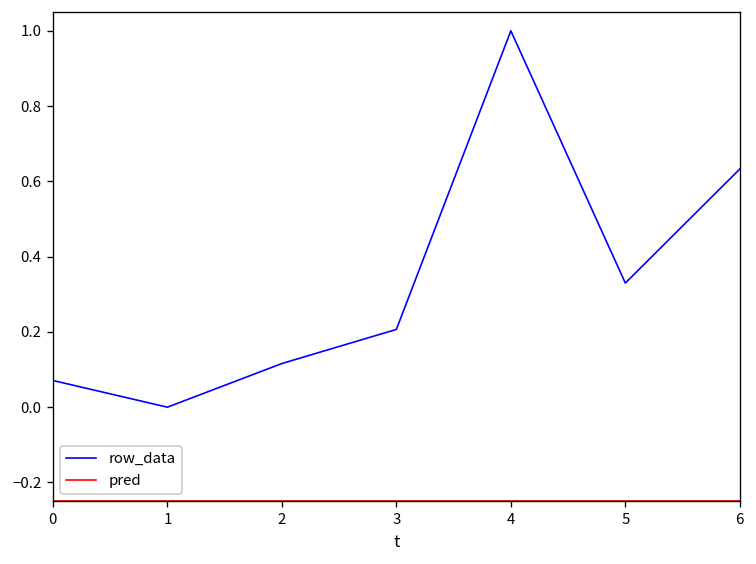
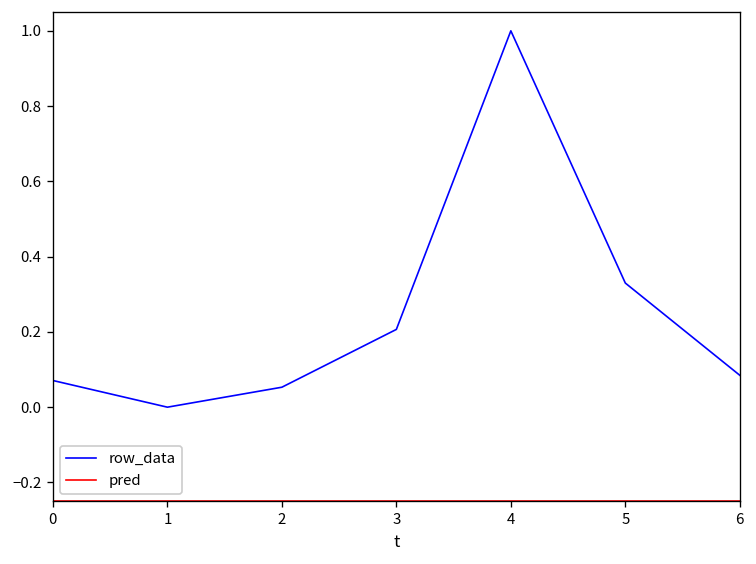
row_data, 2: 0.12 -> 0.05
row_data, 6: 0.63 -> 0.08
